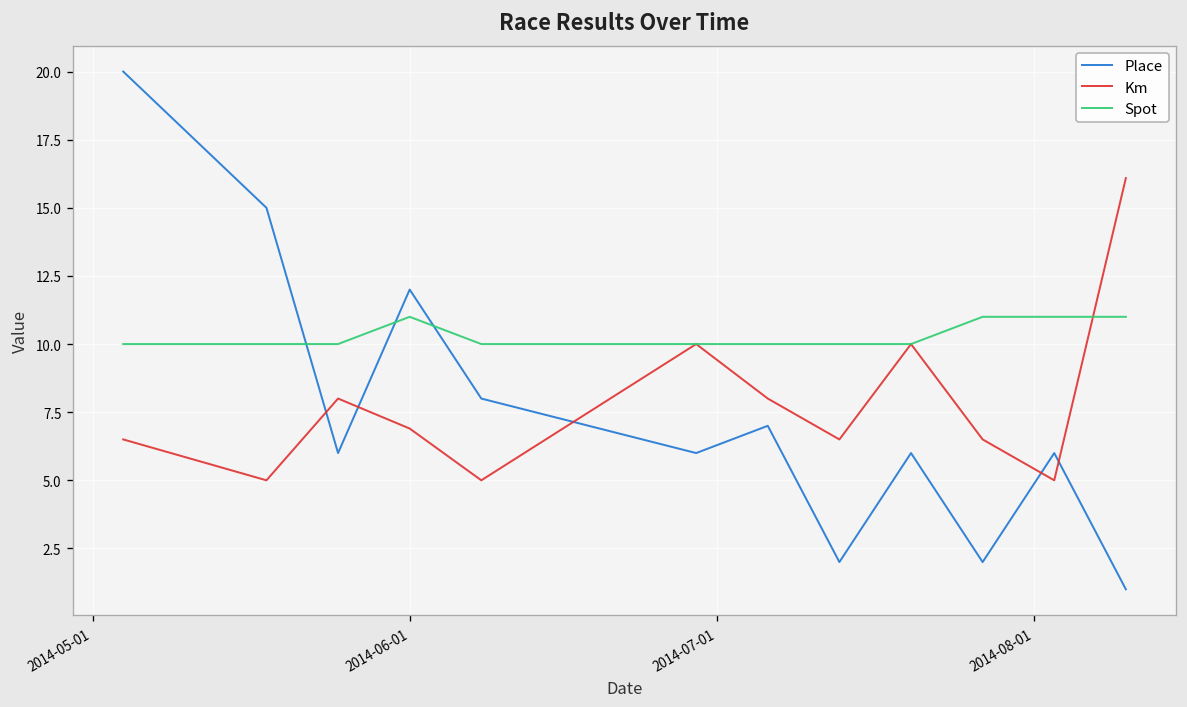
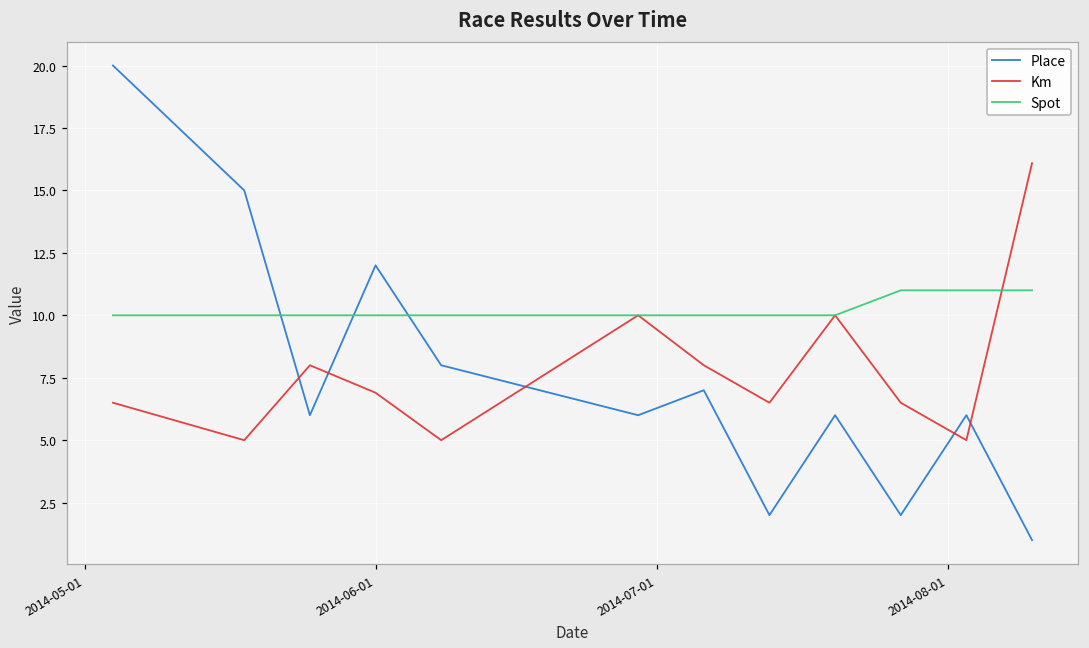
Spot, 2014-06-01: 11 -> 10
